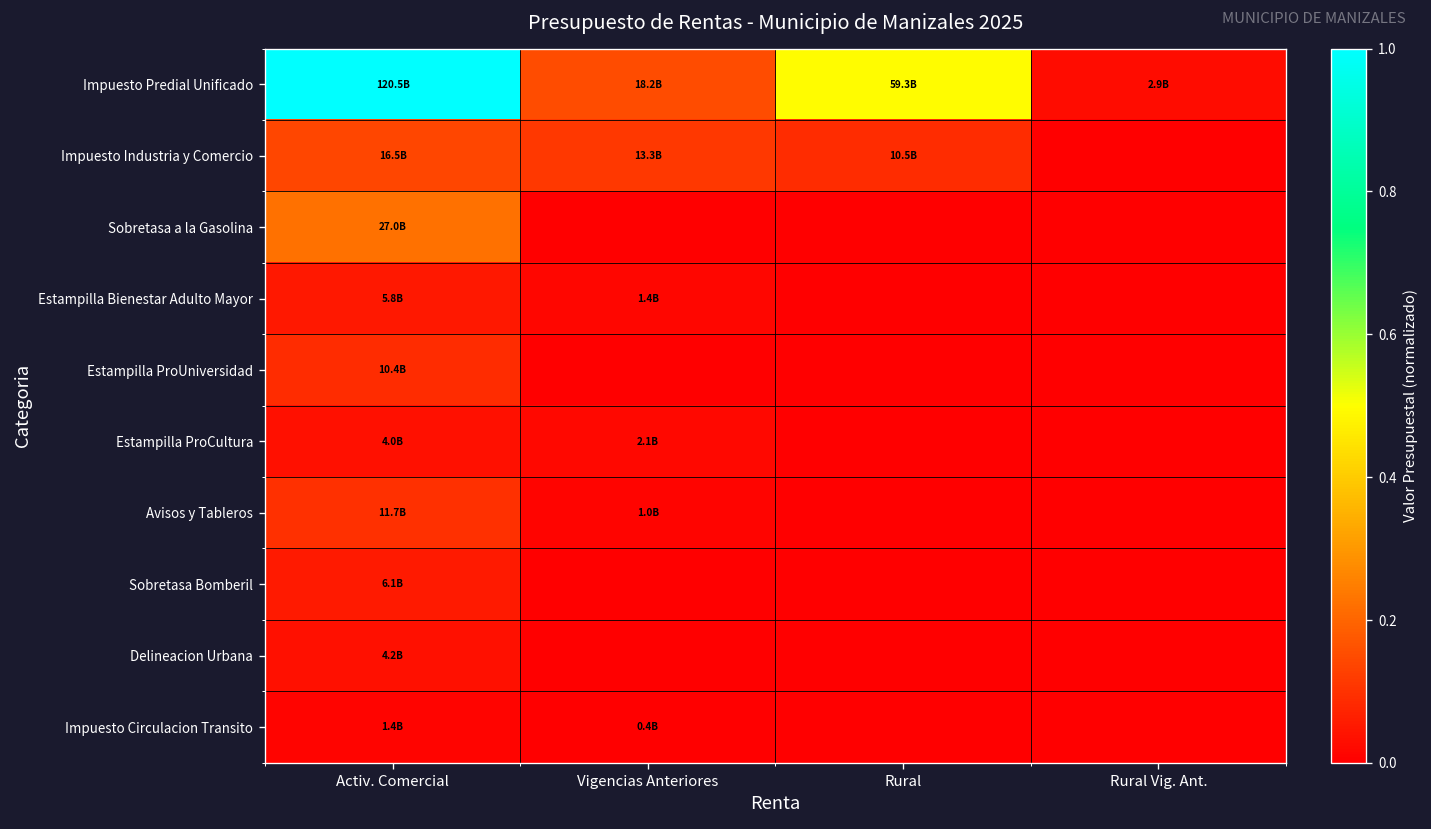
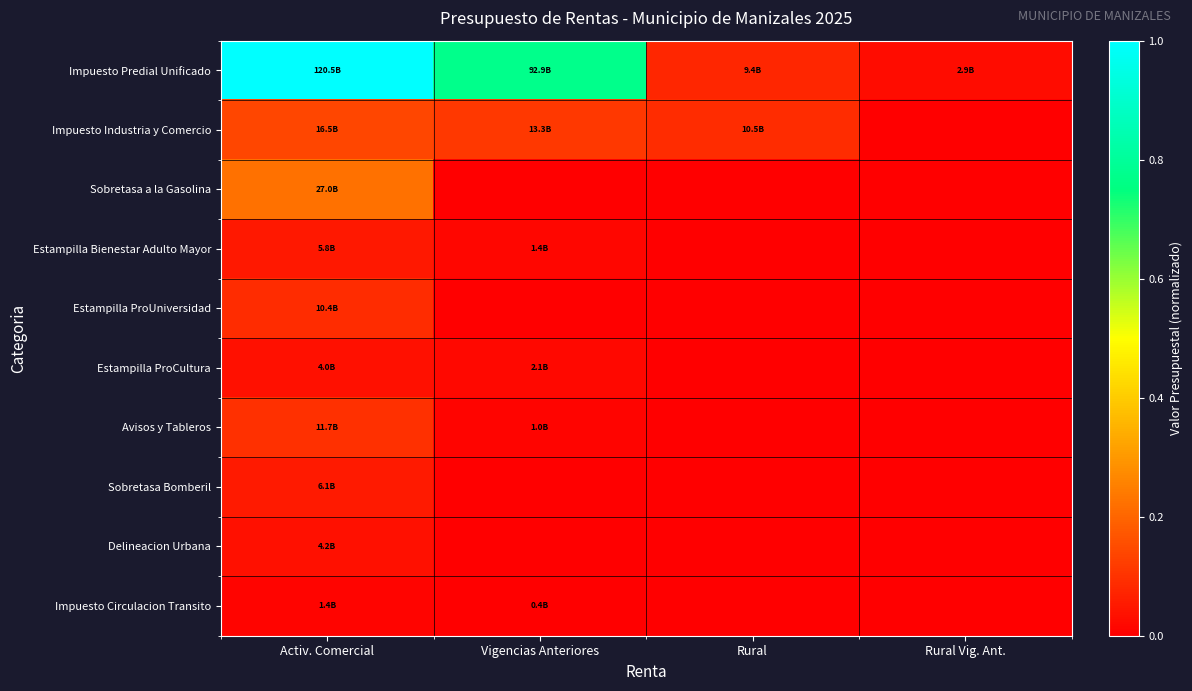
Impuesto Predial Unificado, Vigencias Anteriores: 18.2B -> 92.9B
Impuesto Predial Unificado, Rural: 59.3B -> 9.4B
